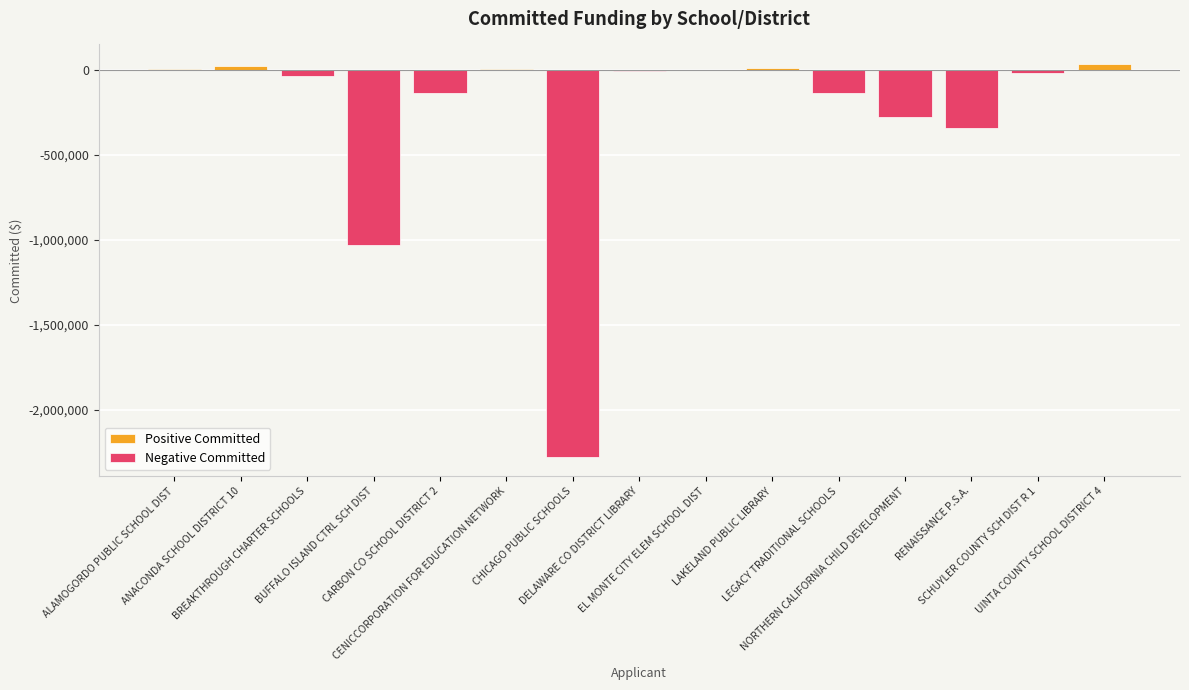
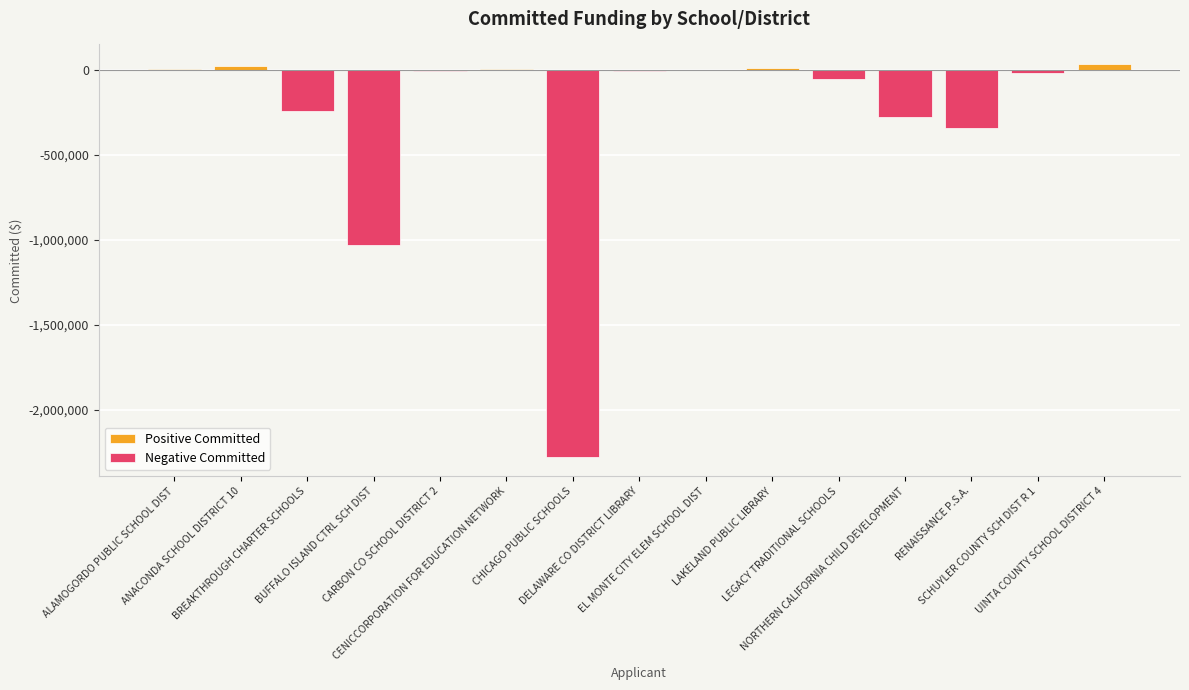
Negative Committed, BREAKTHROUGH CHARTER SCHOOLS: -40,000 -> -240,000
Negative Committed, CARBON CO SCHOOL DISTRICT 2: -140,000 -> -10,000
Negative Committed, LEGACY TRADITIONAL SCHOOLS: -140,000 -> -60,000
